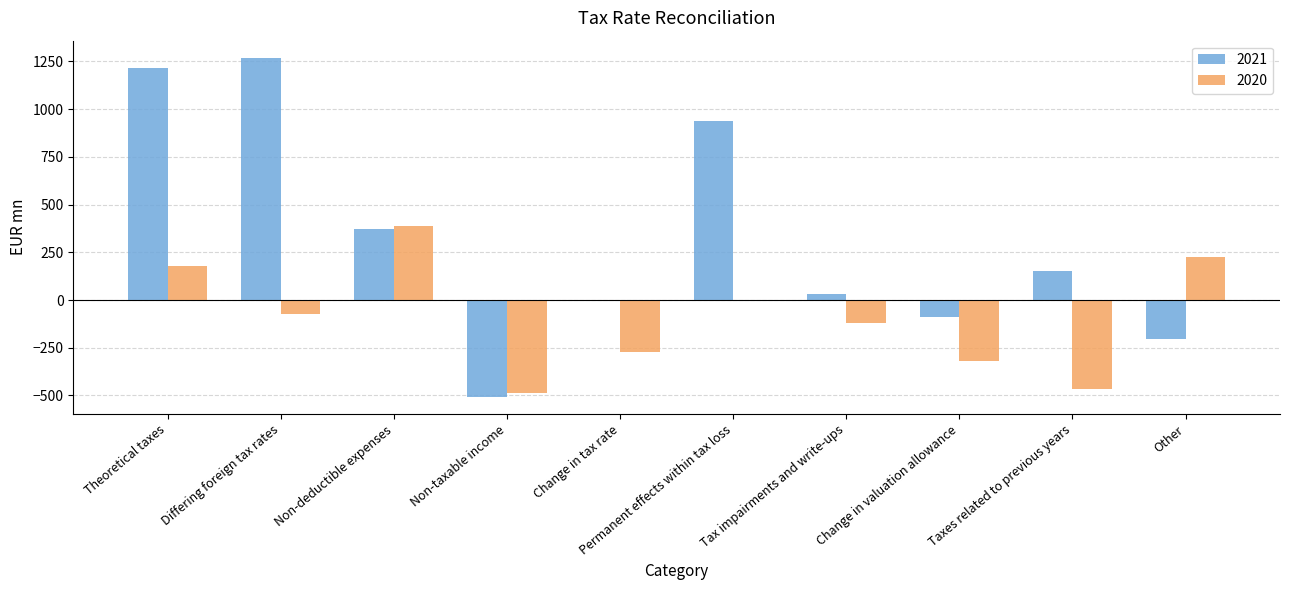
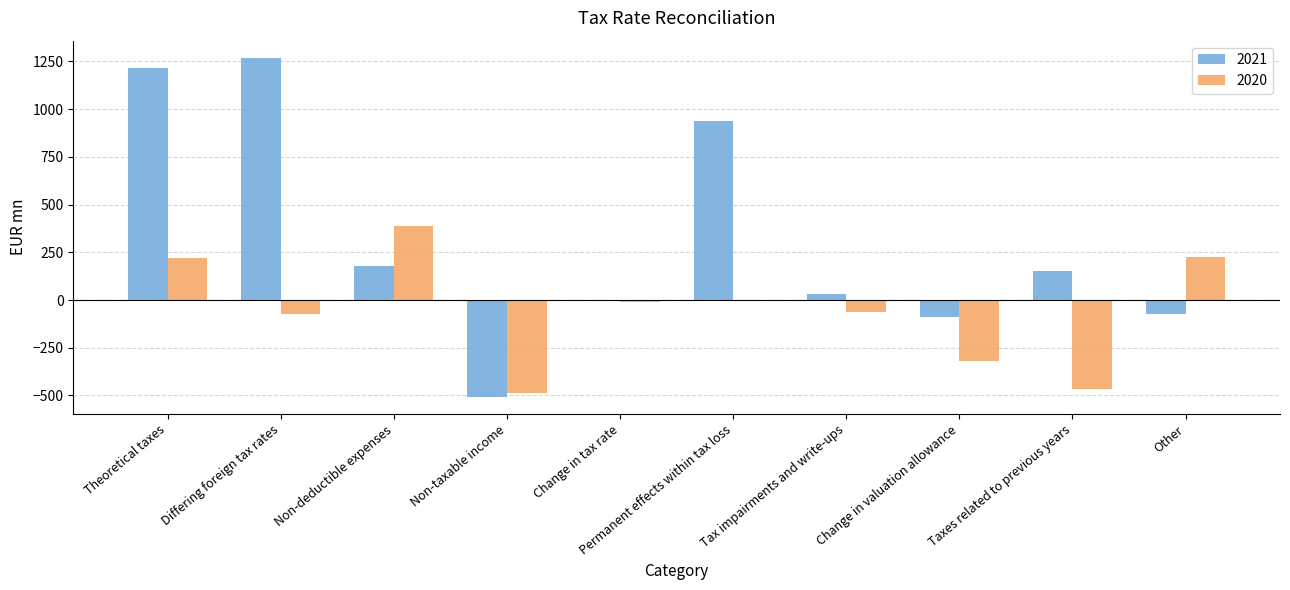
2020, Theoretical taxes: 180 -> 220
2021, Non-deductible expenses: 370 -> 180
2020, Change in tax rate: -270 -> -10
2020, Tax impairments and write-ups: -120 -> -60
2021, Other: -210 -> -70
